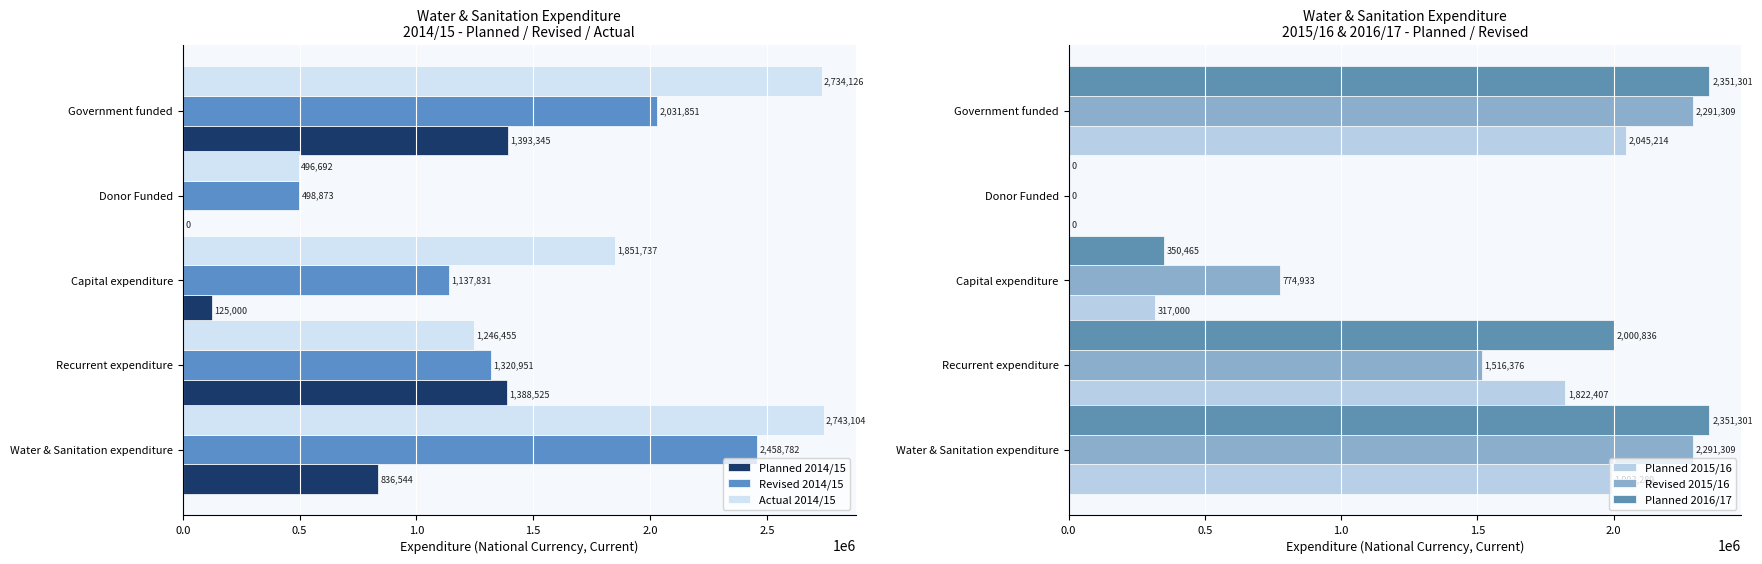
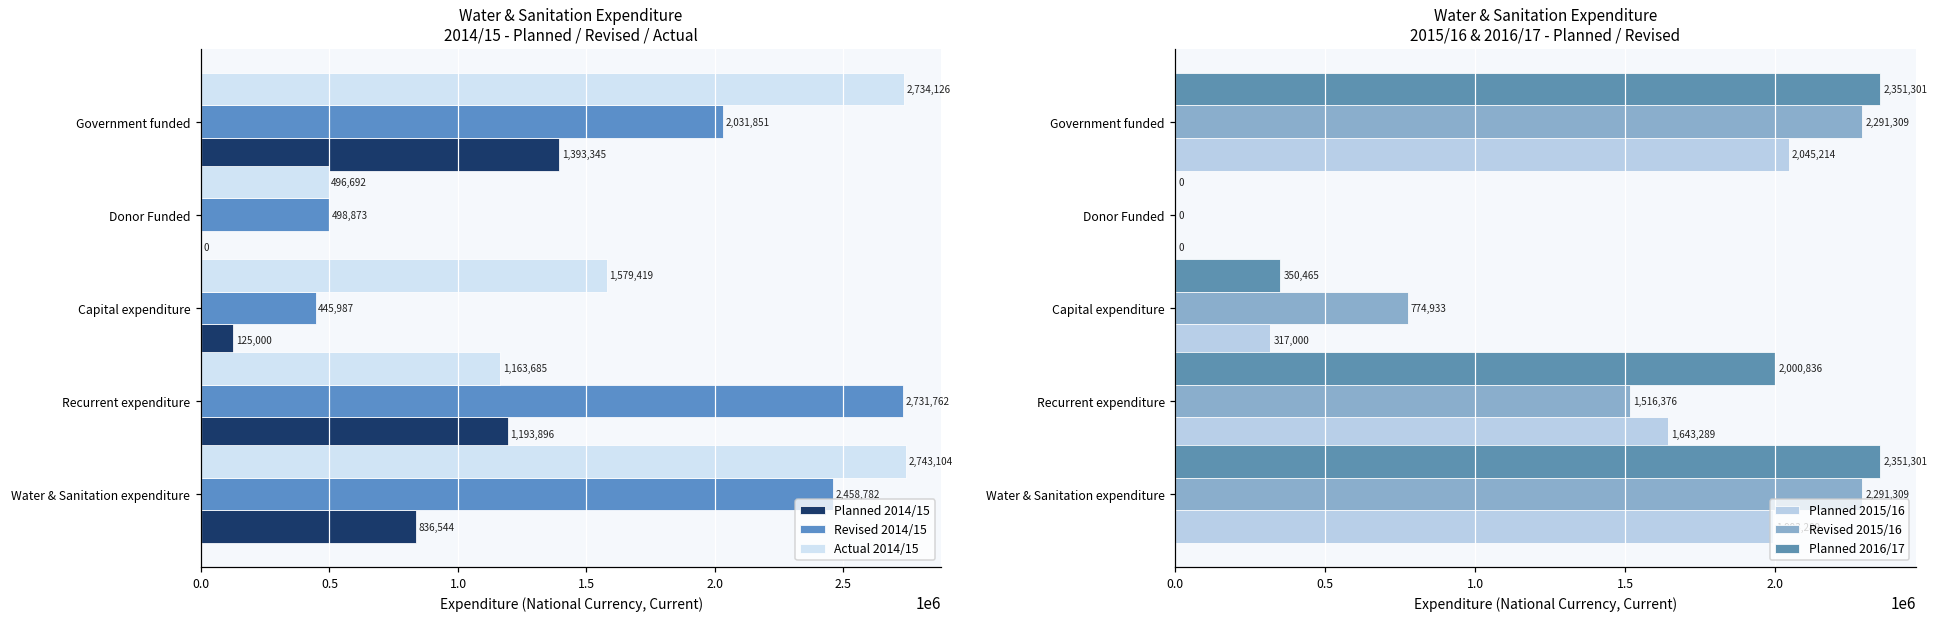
Water & Sanitation Expenditure 2014/15 - Planned / Revised / Actual, Actual 2014/15, Capital expenditure: 1,851,737 -> 1,579,419
Water & Sanitation Expenditure 2014/15 - Planned / Revised / Actual, Revised 2014/15, Capital expenditure: 1,137,831 -> 445,987
Water & Sanitation Expenditure 2014/15 - Planned / Revised / Actual, Actual 2014/15, Recurrent expenditure: 1,246,455 -> 1,163,685
Water & Sanitation Expenditure 2014/15 - Planned / Revised / Actual, Revised 2014/15, Recurrent expenditure: 1,320,951 -> 2,731,762
Water & Sanitation Expenditure 2014/15 - Planned / Revised / Actual, Planned 2014/15, Recurrent expenditure: 1,388,525 -> 1,193,896
Water & Sanitation Expenditure 2015/16 & 2016/17 - Planned / Revised, Planned 2015/16, Recurrent expenditure: 1,822,407 -> 1,643,289
